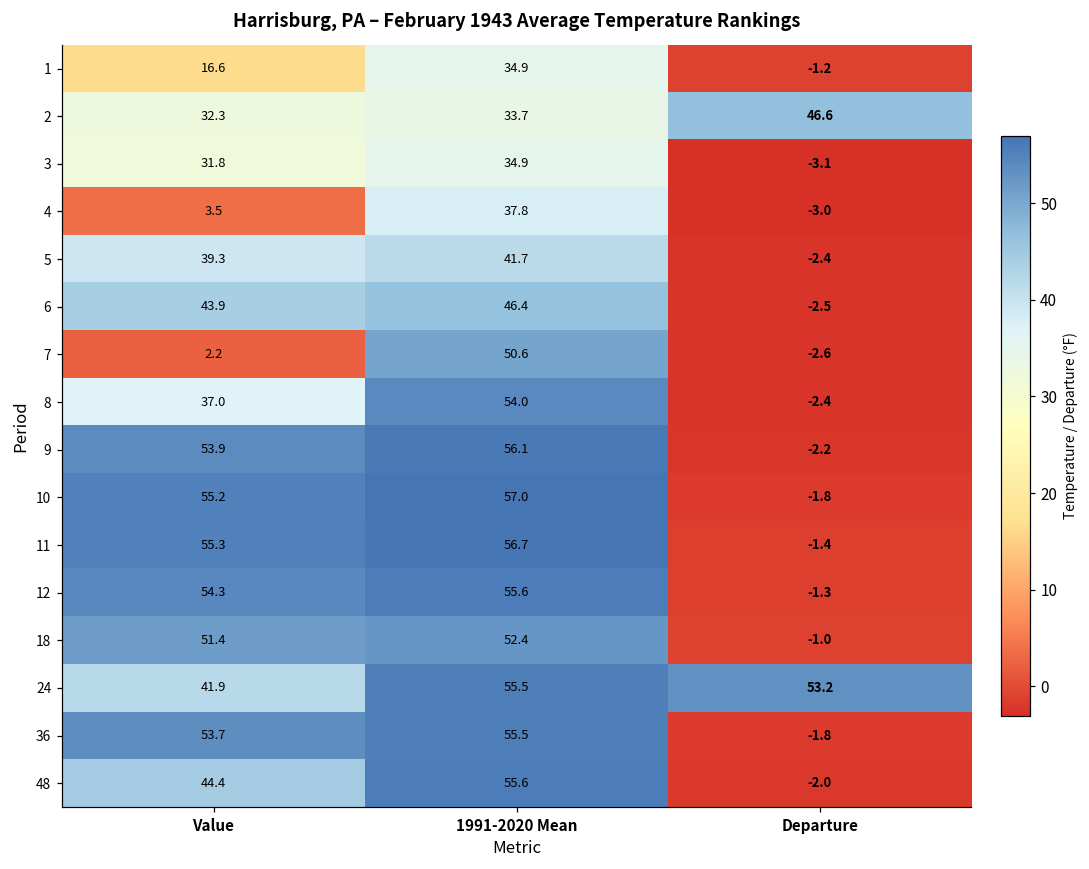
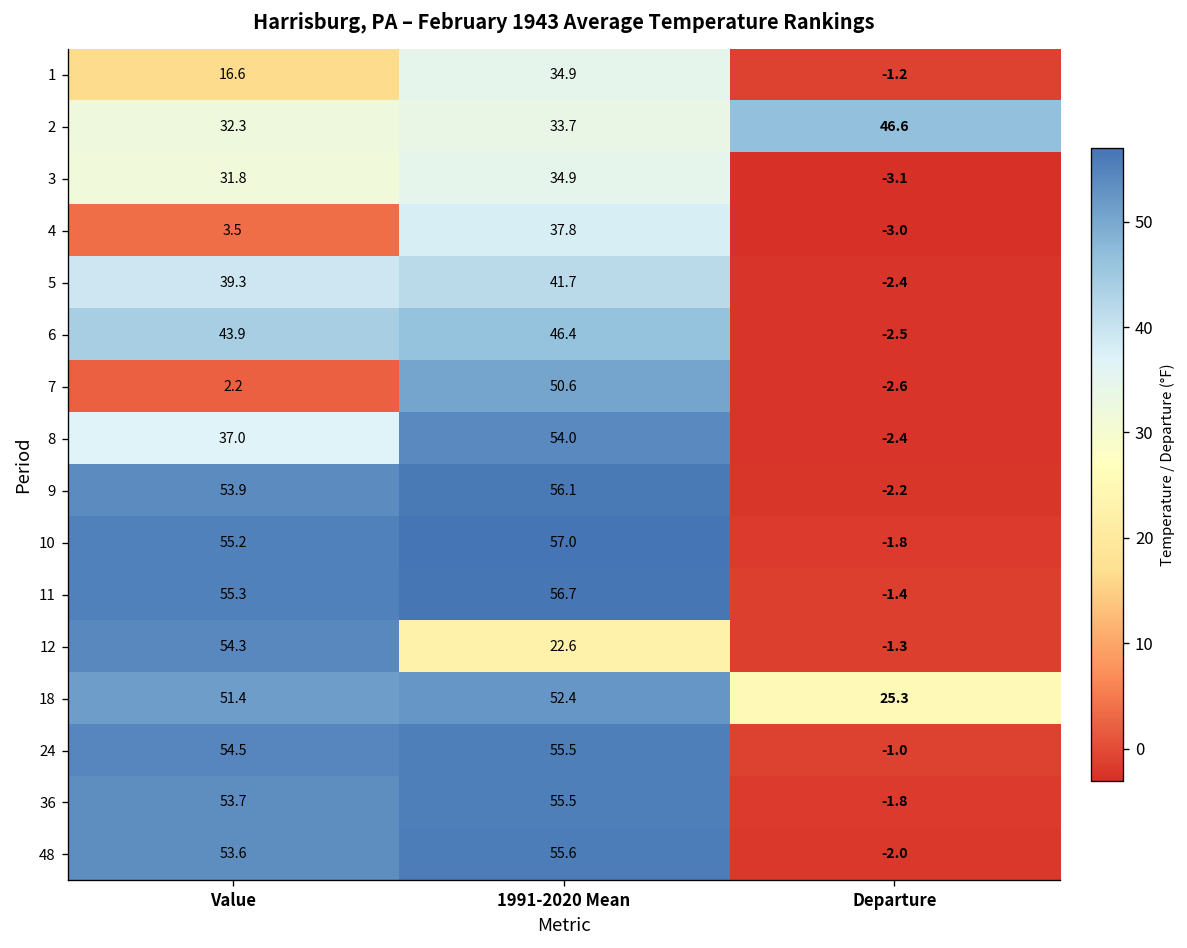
12, 1991-2020 Mean: 55.6 -> 22.6
18, Departure: -1.0 -> 25.3
24, Value: 41.9 -> 54.5
24, Departure: 53.2 -> -1.0
48, Value: 44.4 -> 53.6
